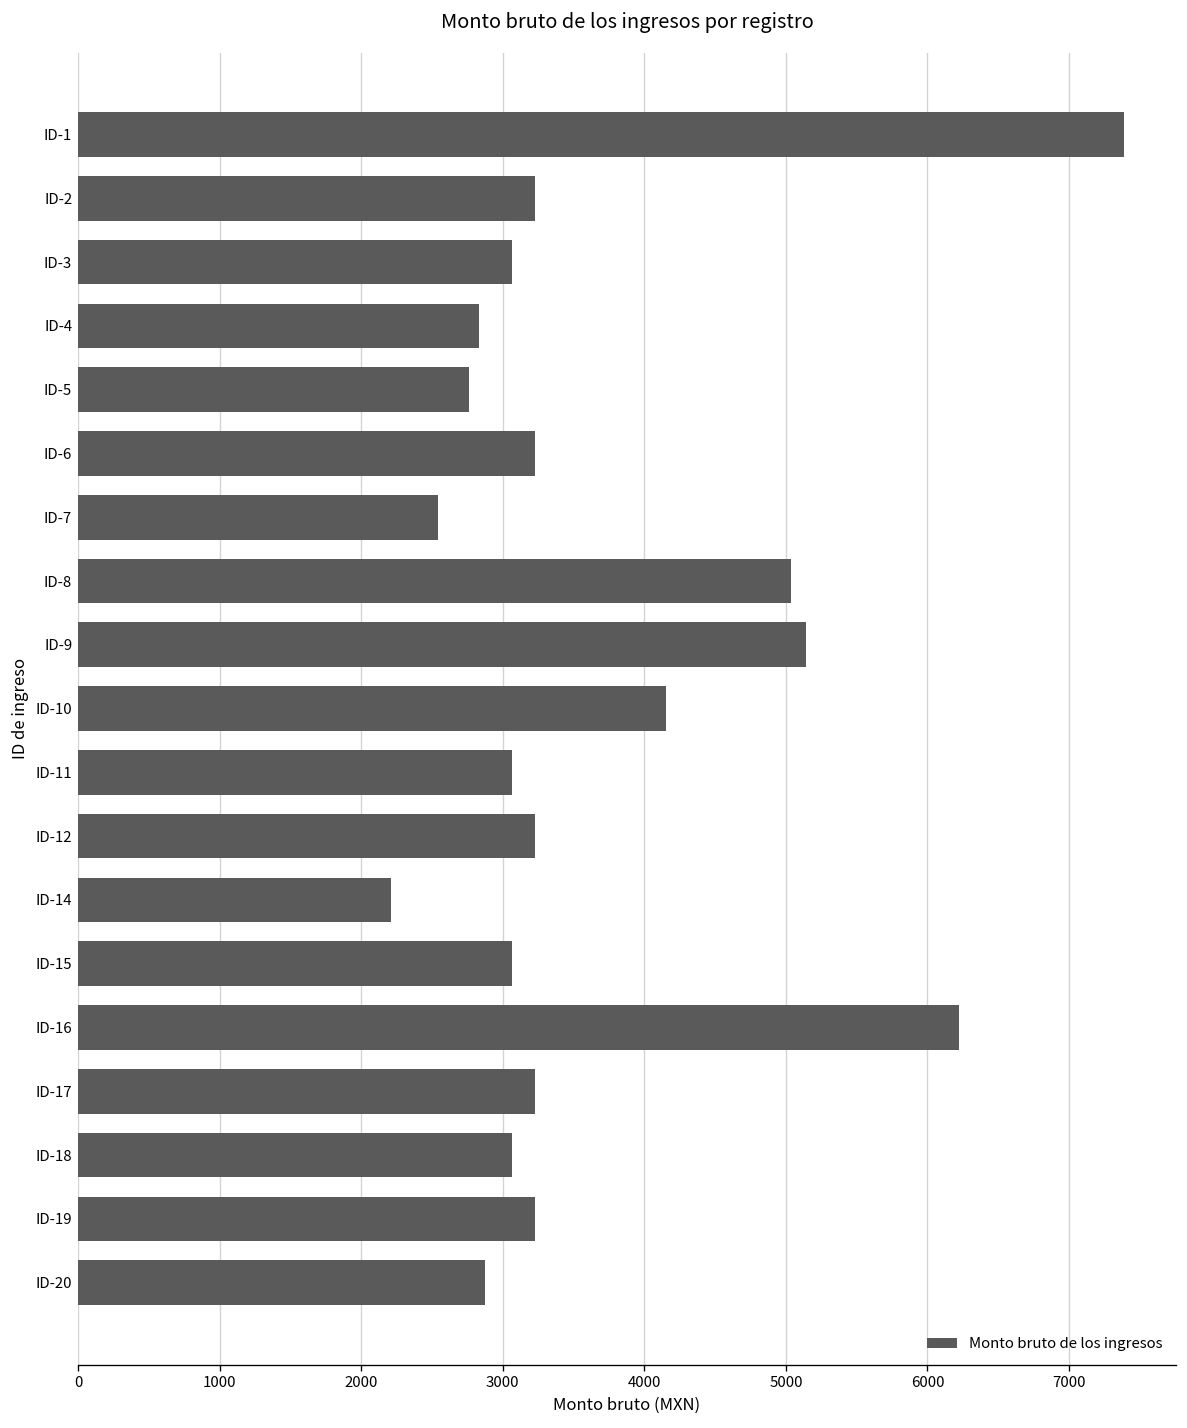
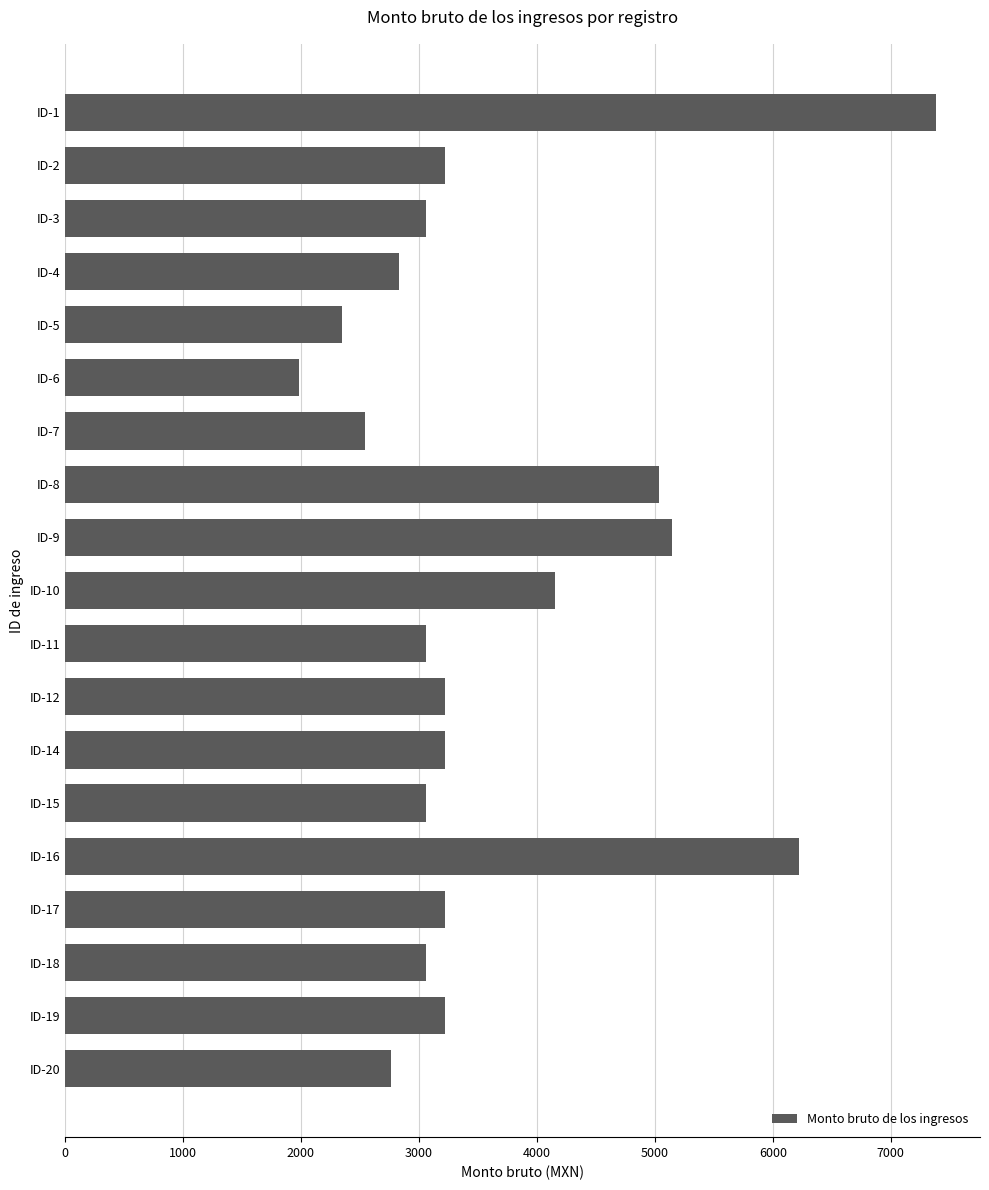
ID-5: 2760 -> 2350
ID-6: 3230 -> 1990
ID-14: 2210 -> 3230
ID-20: 2880 -> 2760
